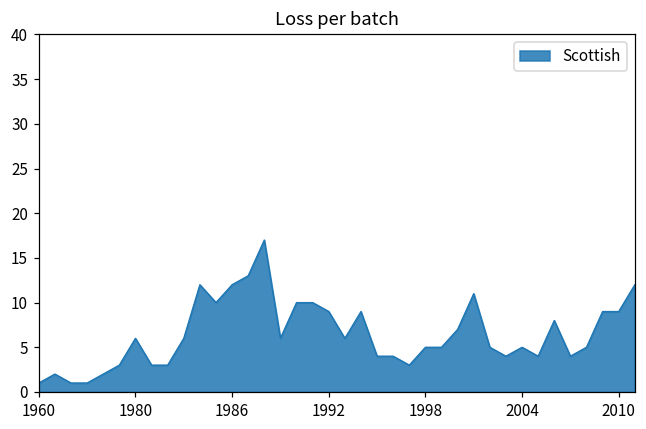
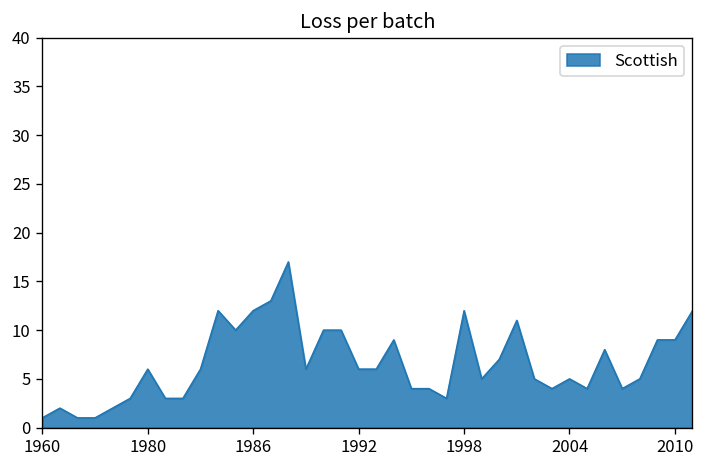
1992: 9 -> 6
1998: 5 -> 12
